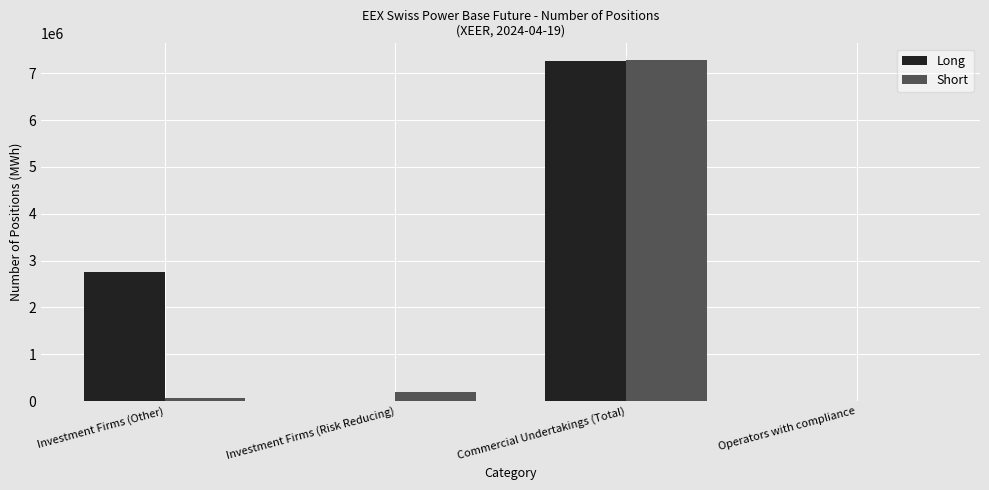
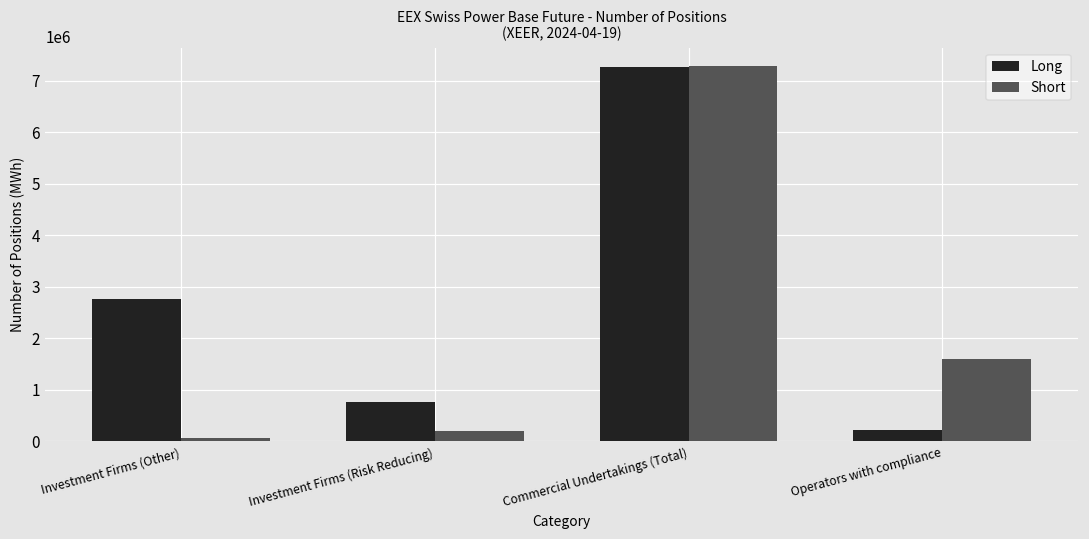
Long, Investment Firms (Risk Reducing): 0 -> 800000
Long, Operators with compliance: 0 -> 200000
Short, Operators with compliance: 0 -> 1600000
